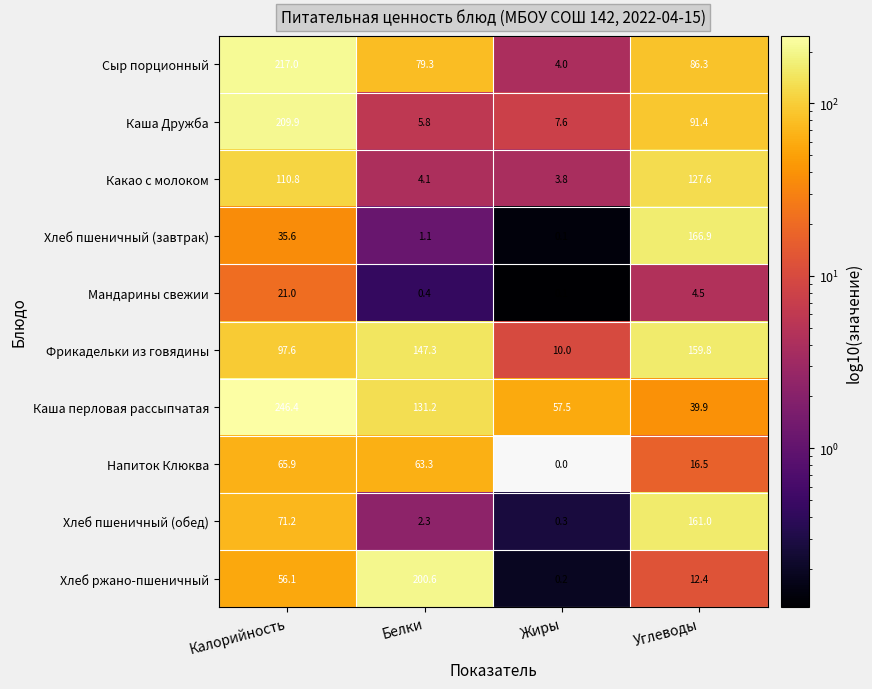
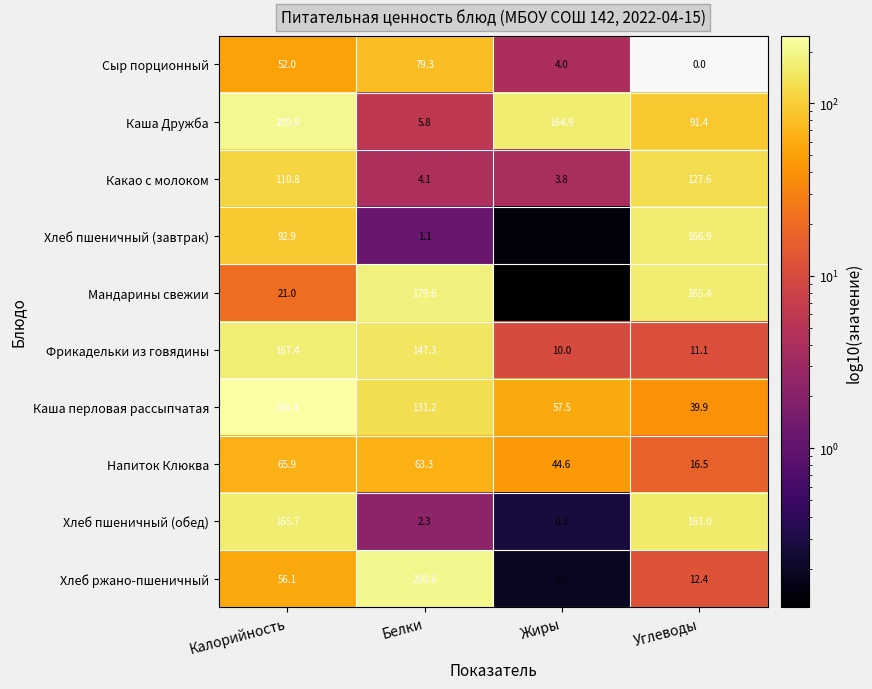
Сыр порционный, Калорийность: 217.0 -> 52.0
Сыр порционный, Углеводы: 86.3 -> 0.0
Каша Дружба, Жиры: 7.6 -> 164.9
Хлеб пшеничный (завтрак), Калорийность: 35.6 -> 92.9
Мандарины свежии, Белки: 0.4 -> 179.6
Мандарины свежии, Углеводы: 4.5 -> 165.4
Фрикадельки из говядины, Калорийность: 97.6 -> 167.4
Фрикадельки из говядины, Углеводы: 159.8 -> 11.1
Напиток Клюква, Жиры: 0.0 -> 44.6
Хлеб пшеничный (обед), Калорийность: 71.2 -> 165.7
